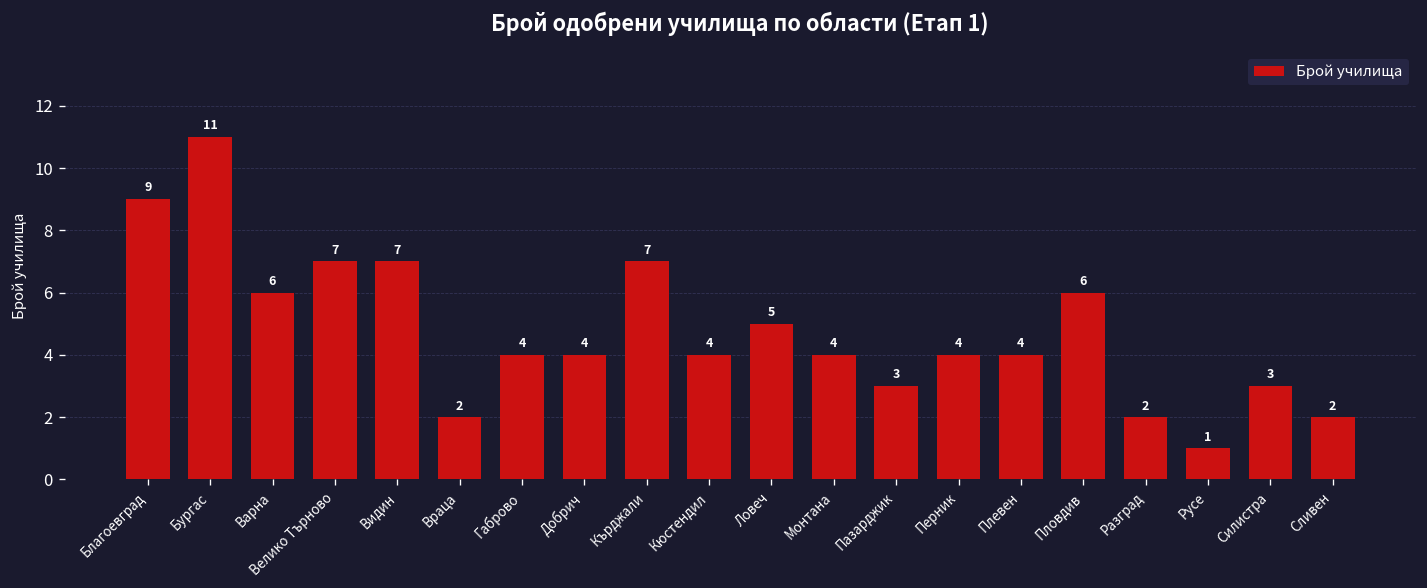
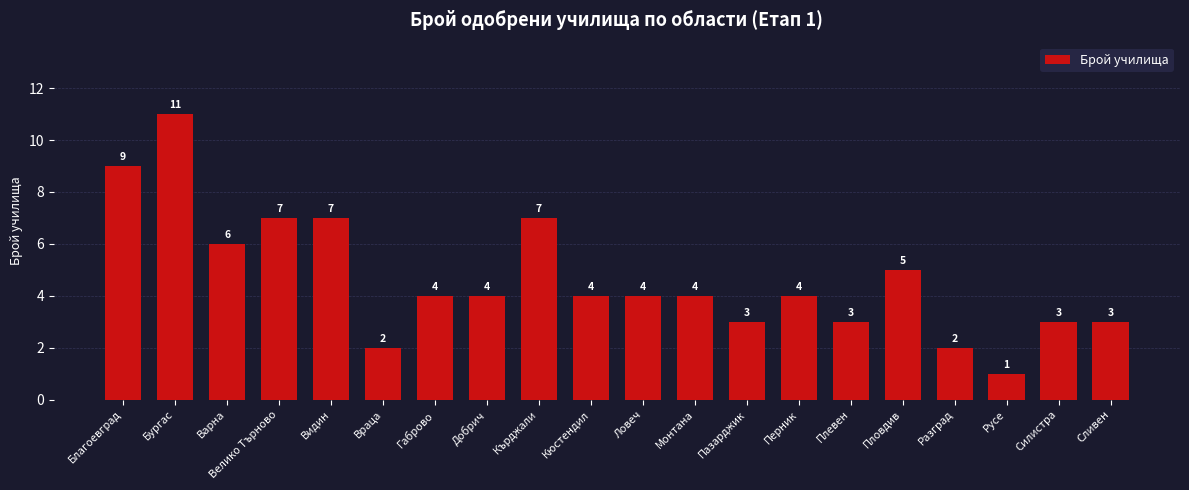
Ловеч: 5 -> 4
Плевен: 4 -> 3
Пловдив: 6 -> 5
Сливен: 2 -> 3
